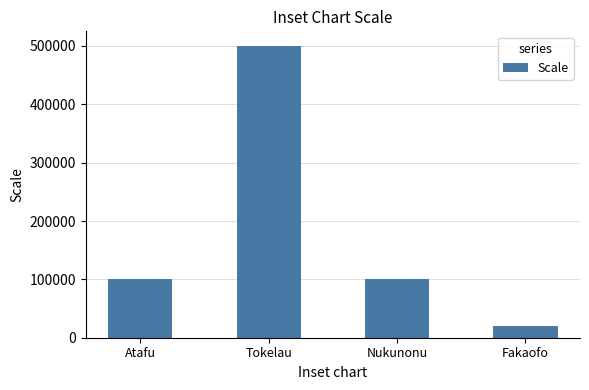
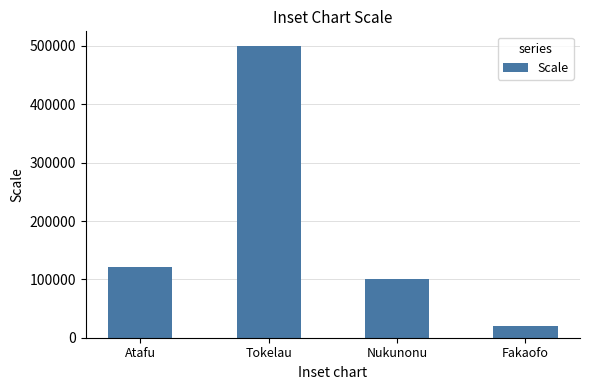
Atafu: 100000 -> 120000
